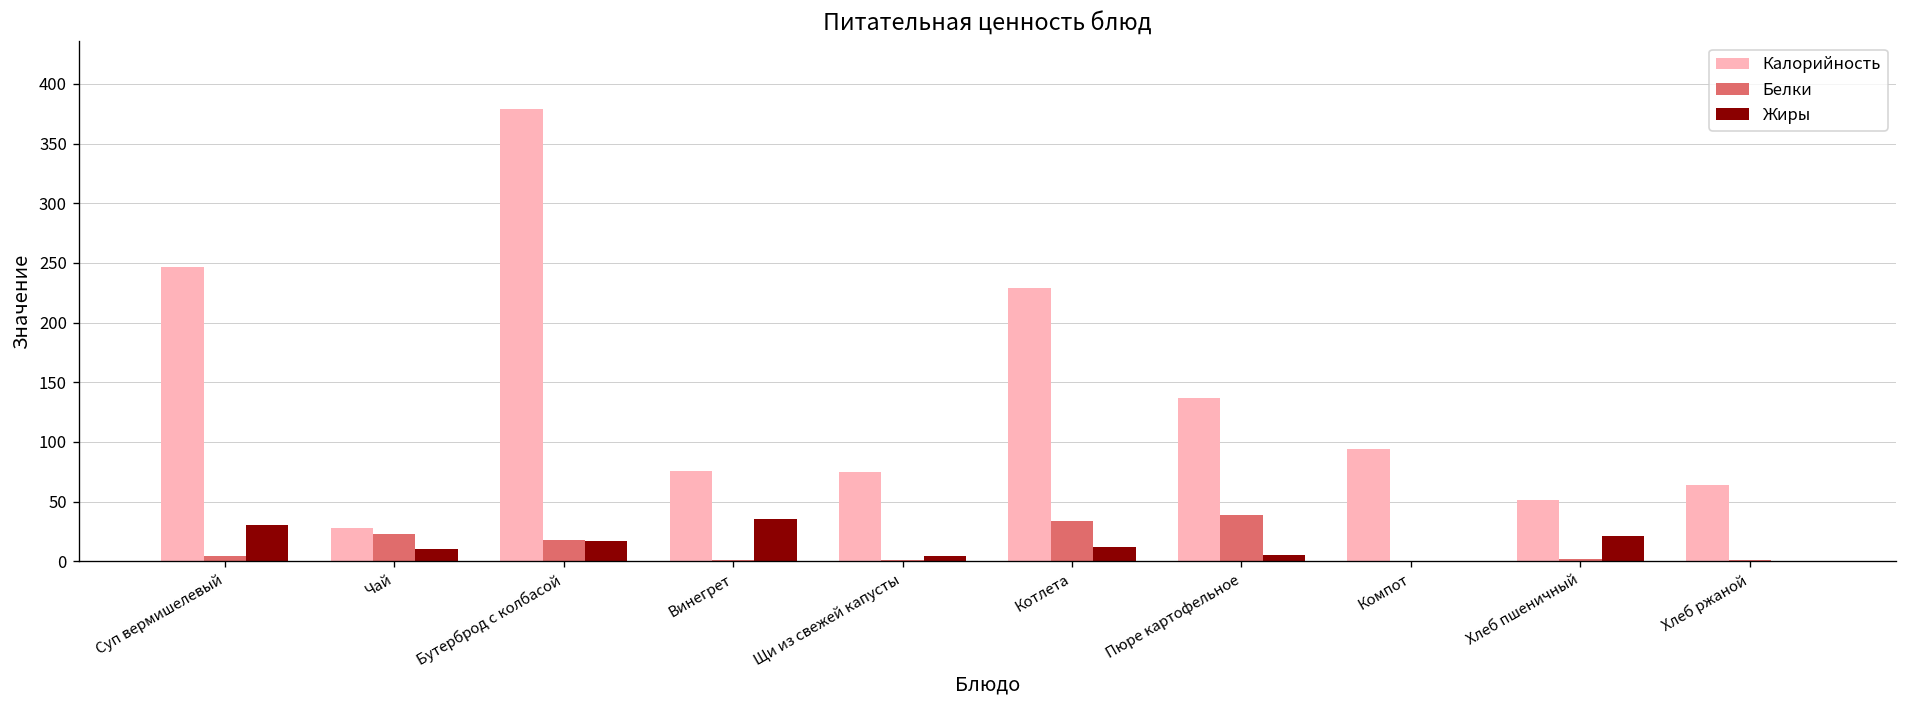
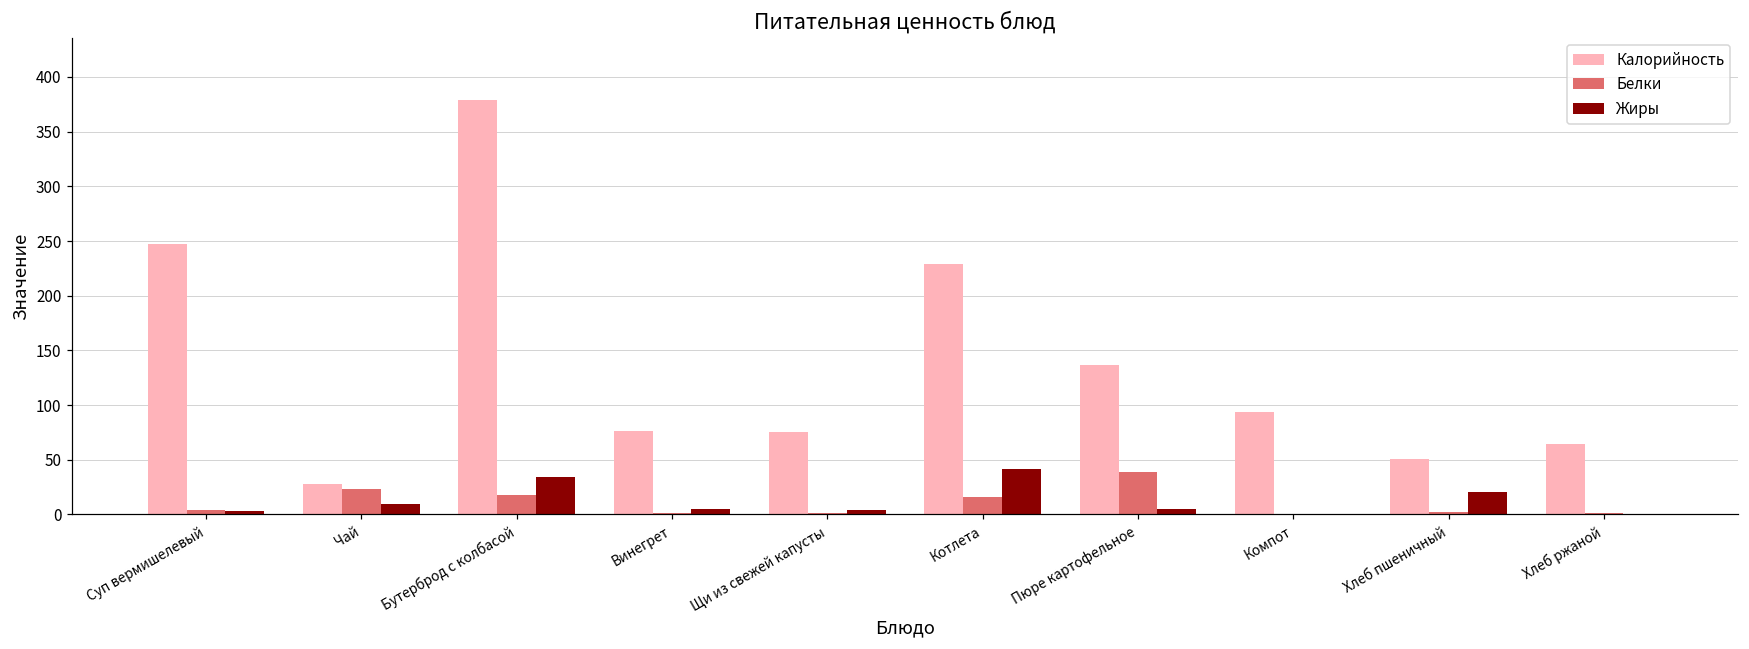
Жиры, Суп вермишелевый: 30 -> 0
Жиры, Бутерброд с колбасой: 20 -> 30
Жиры, Винегрет: 40 -> 10
Белки, Котлета: 30 -> 20
Жиры, Котлета: 10 -> 40
